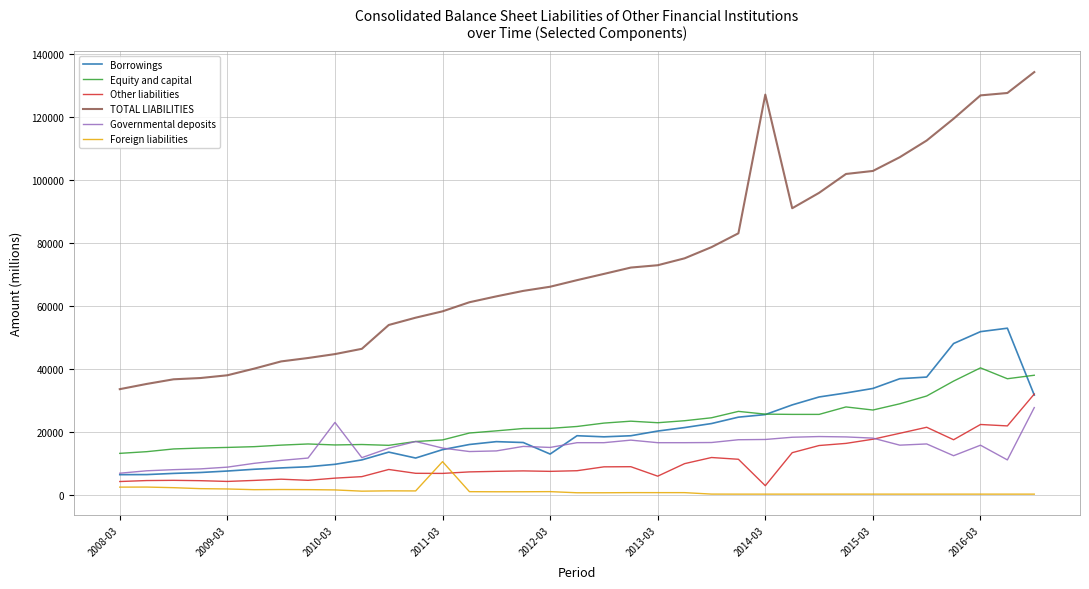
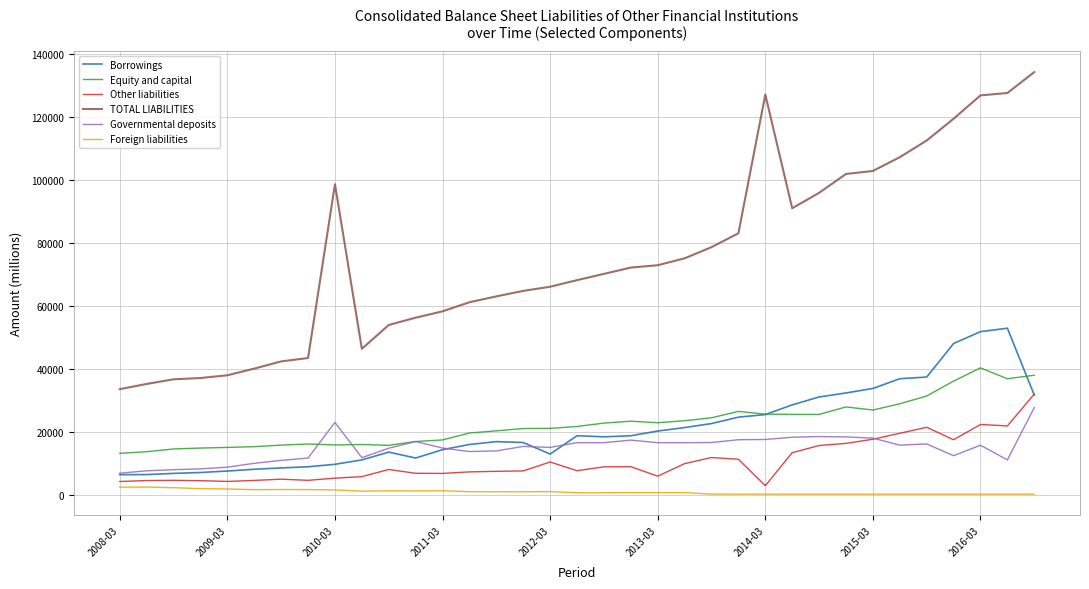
TOTAL LIABILITIES, 2010-03: 45000 -> 99000
Foreign liabilities, 2011-03: 11000 -> 1000
Other liabilities, 2012-03: 8000 -> 11000
